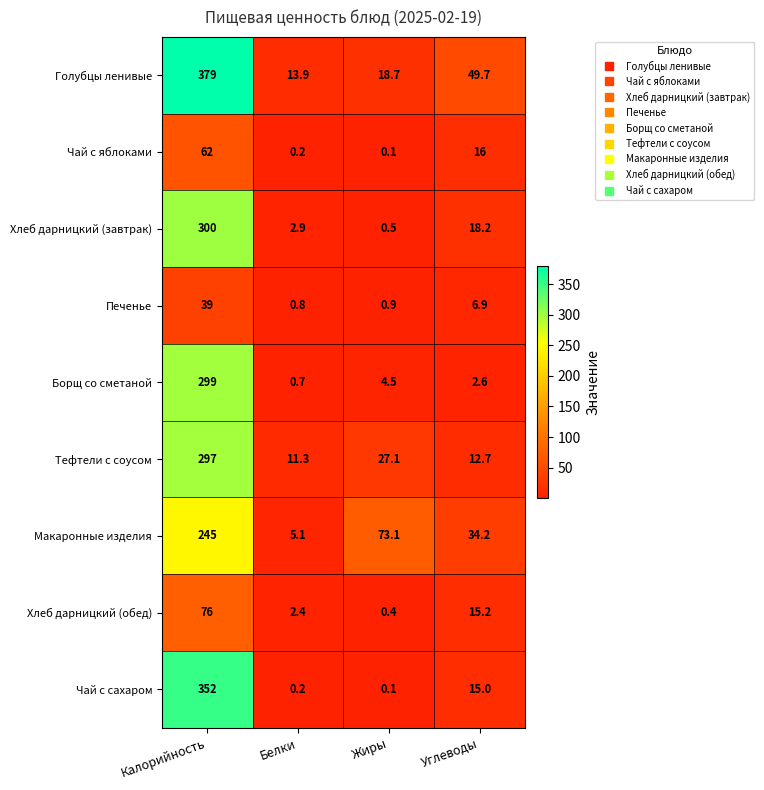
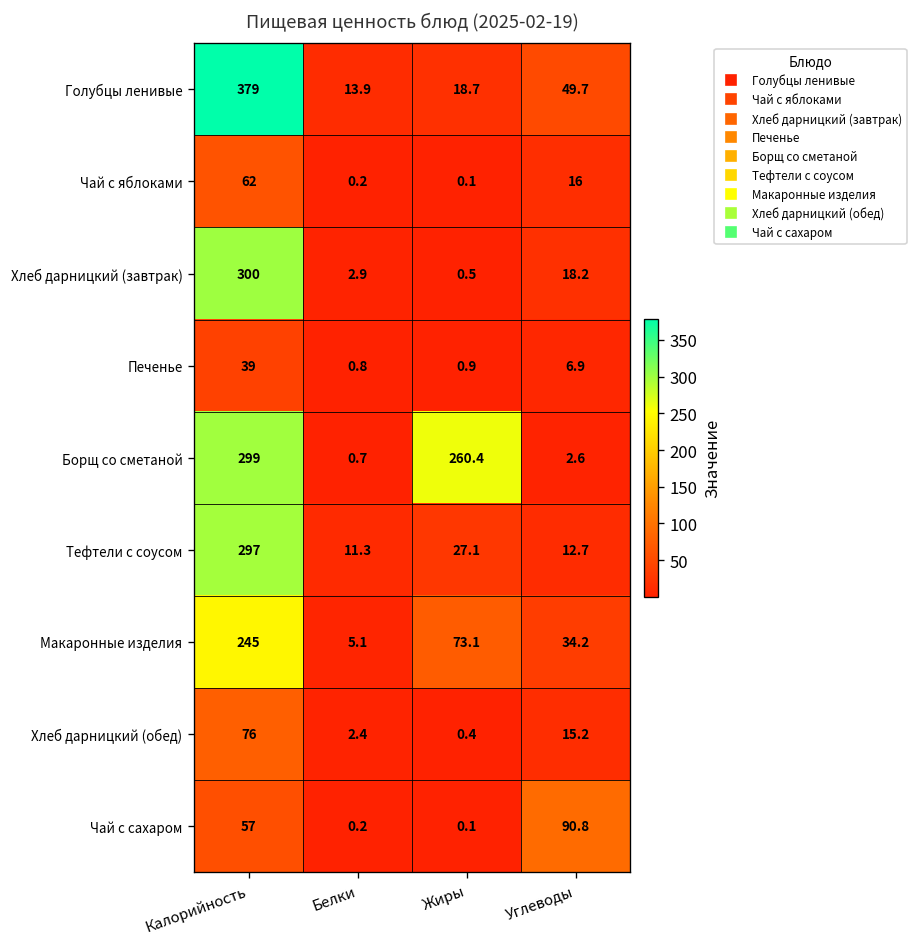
Борщ со сметаной, Жиры: 4.5 -> 260.4
Чай с сахаром, Калорийность: 352 -> 57
Чай с сахаром, Углеводы: 15.0 -> 90.8
